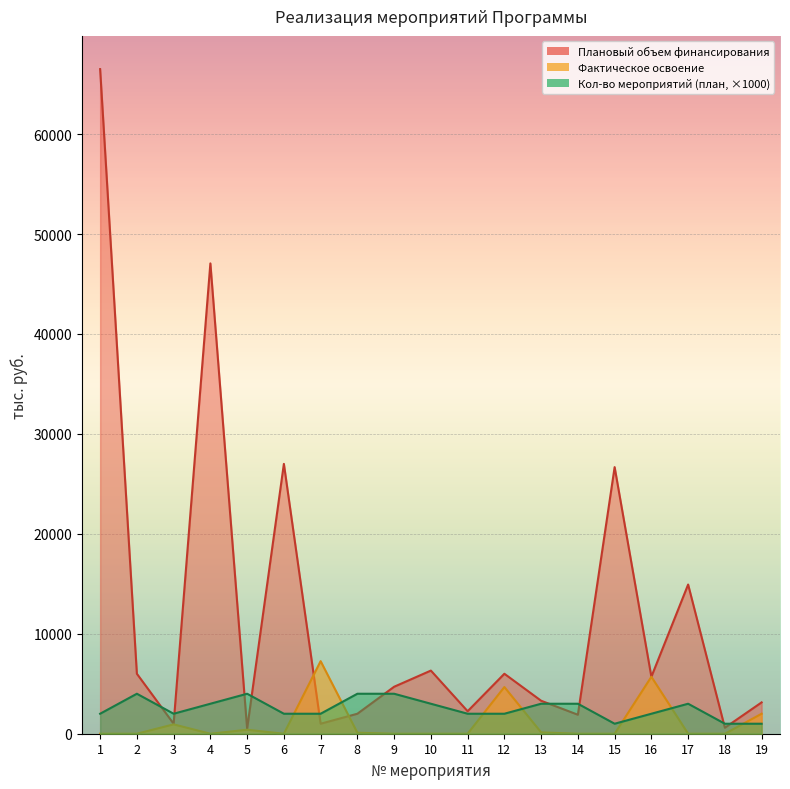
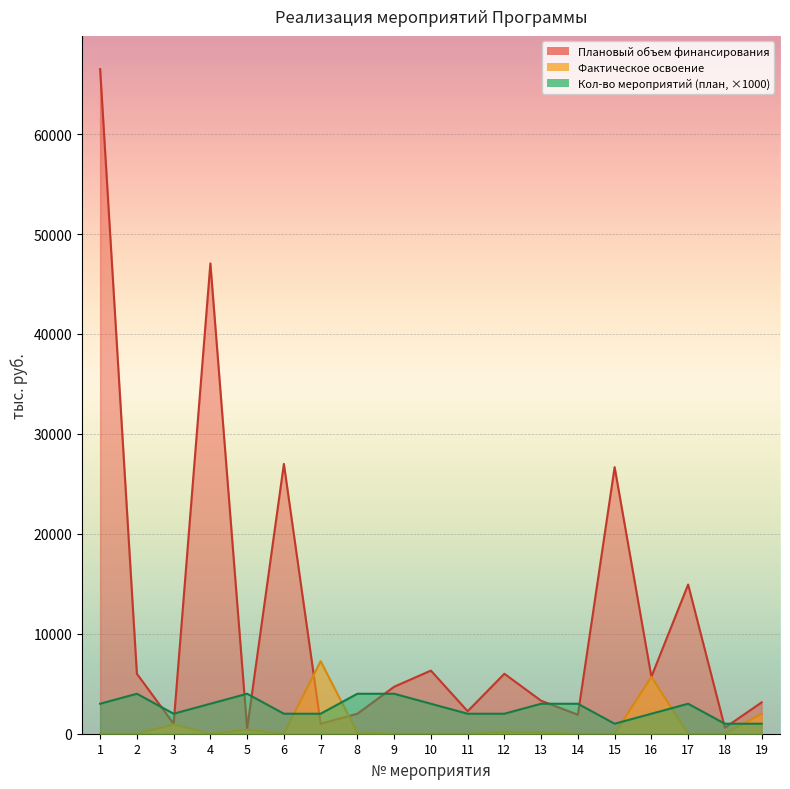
Кол-во мероприятий (план, ×1000), 1: 2000 -> 3000
Фактическое освоение, 12: 5000 -> 0
